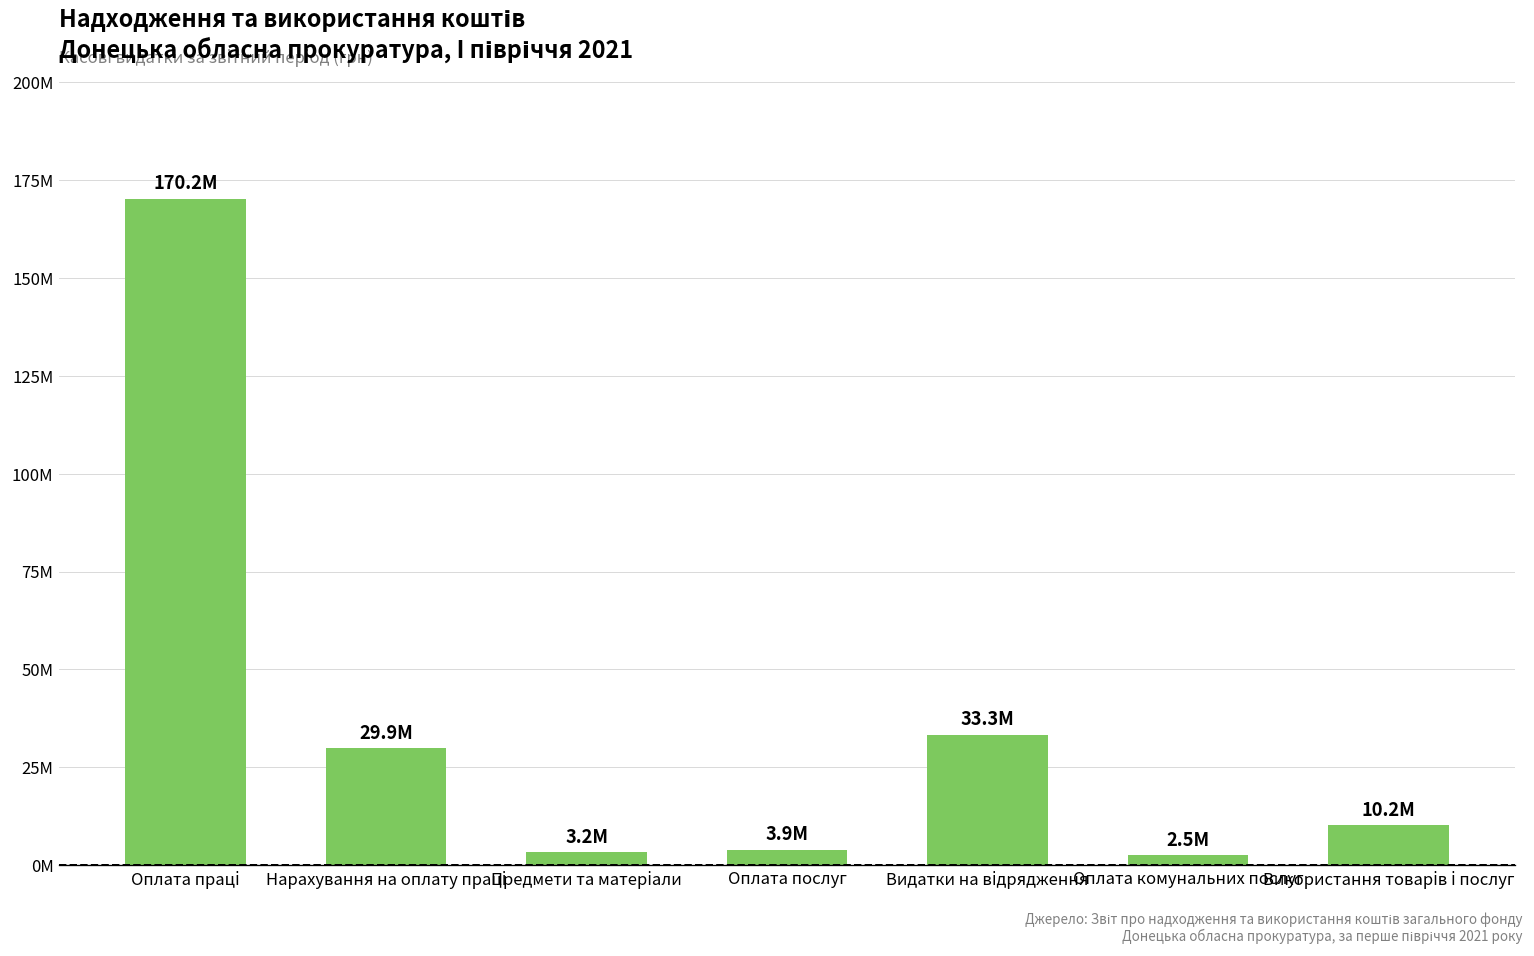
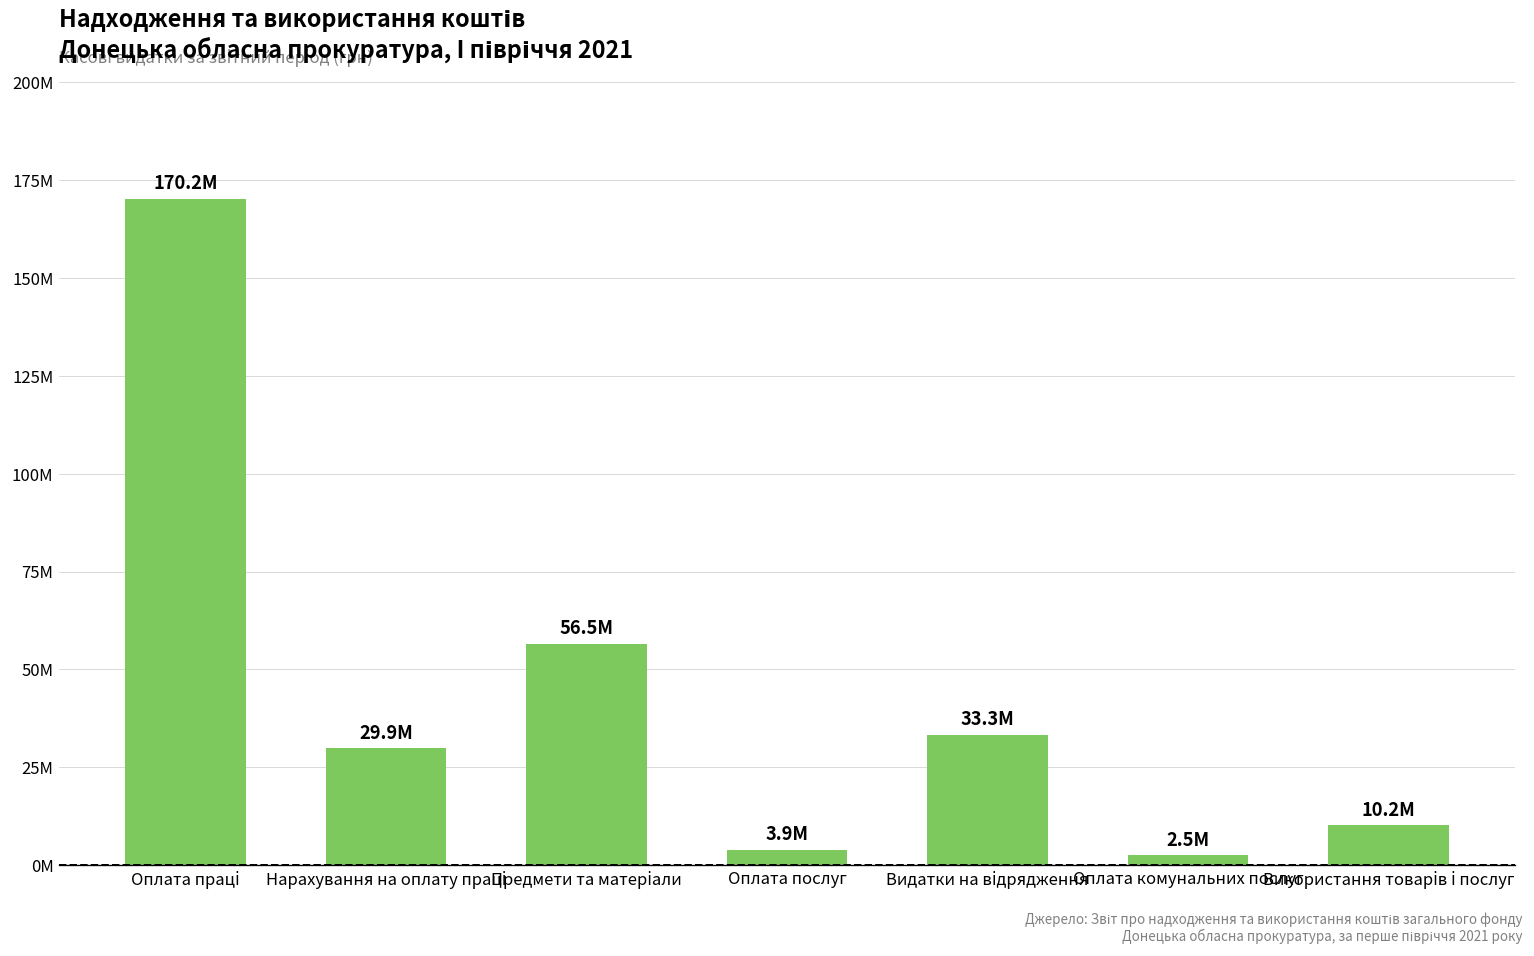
Предмети та матеріали: 3.2M -> 56.5M
